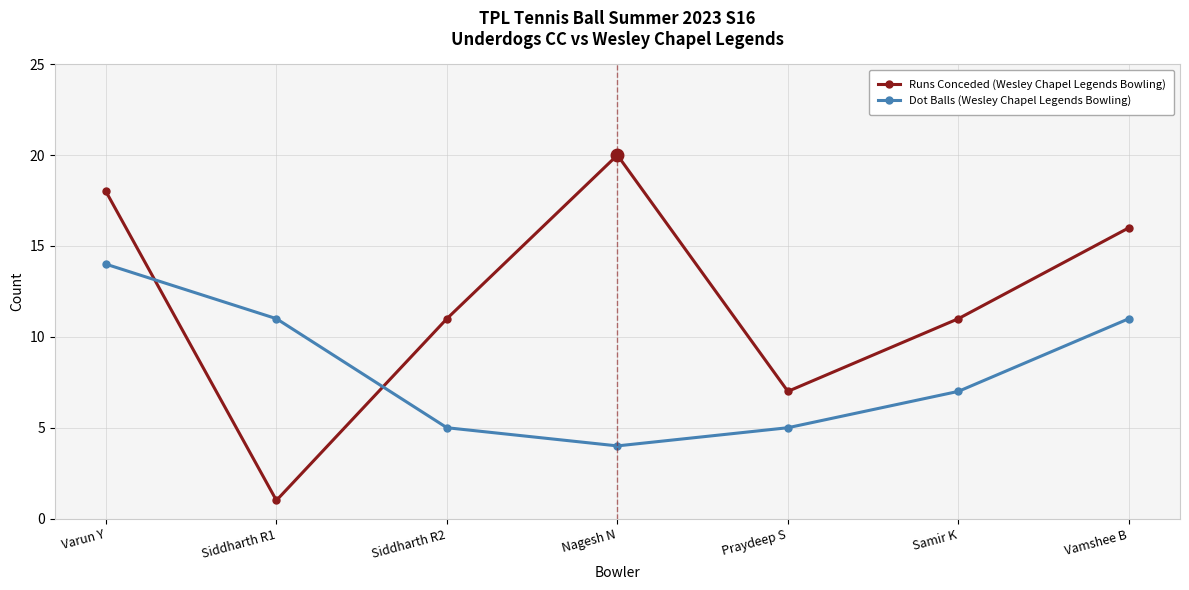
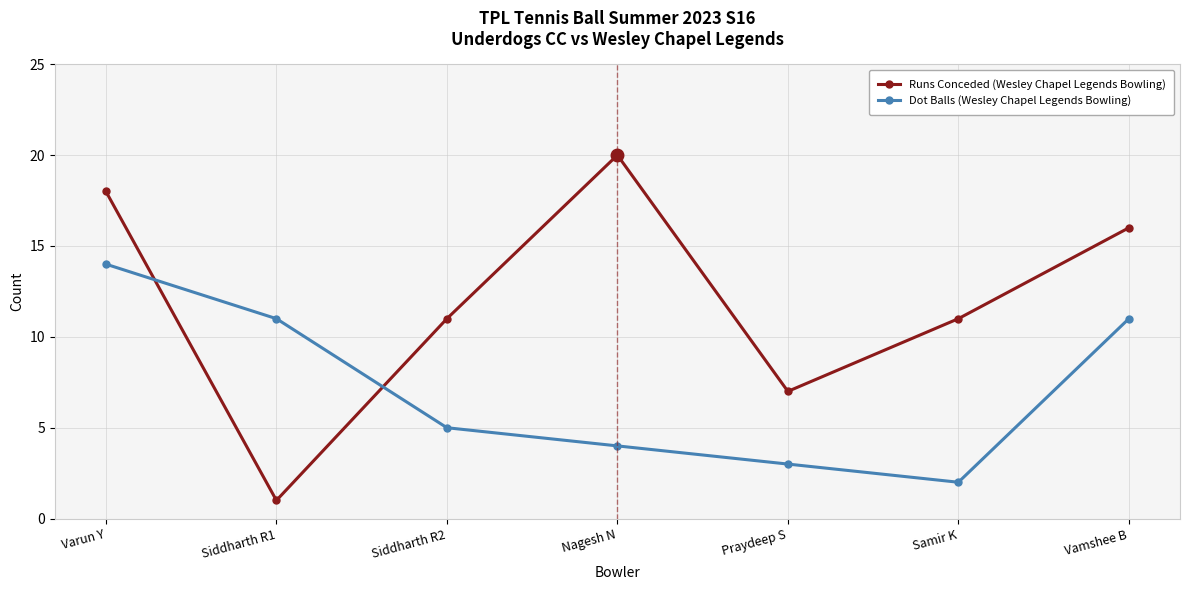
Dot Balls (Wesley Chapel Legends Bowling), Praydeep S: 5 -> 3
Dot Balls (Wesley Chapel Legends Bowling), Samir K: 7 -> 2
